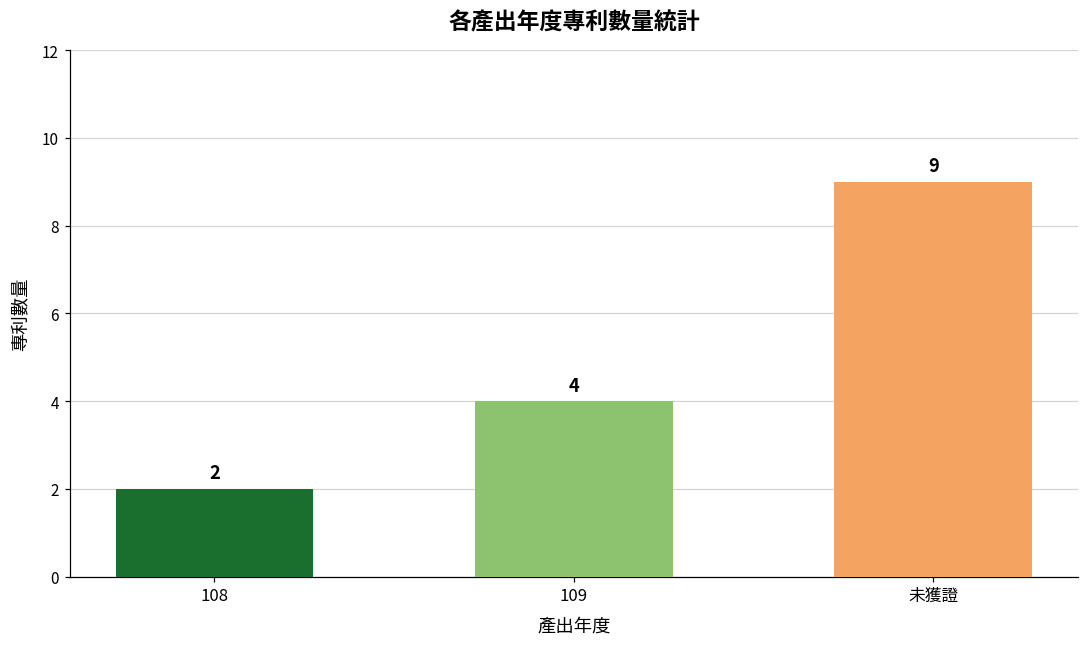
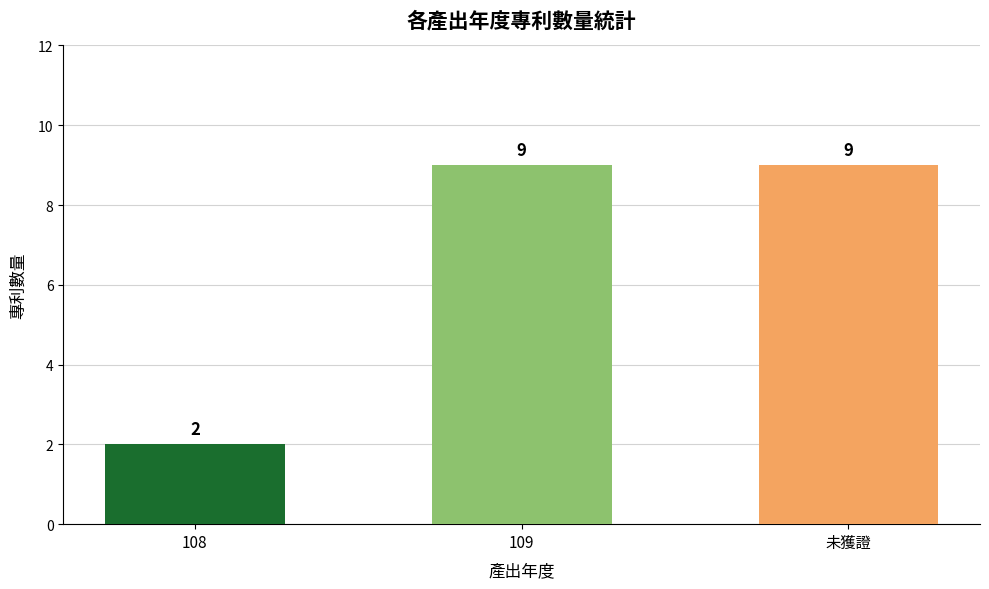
109: 4 -> 9
